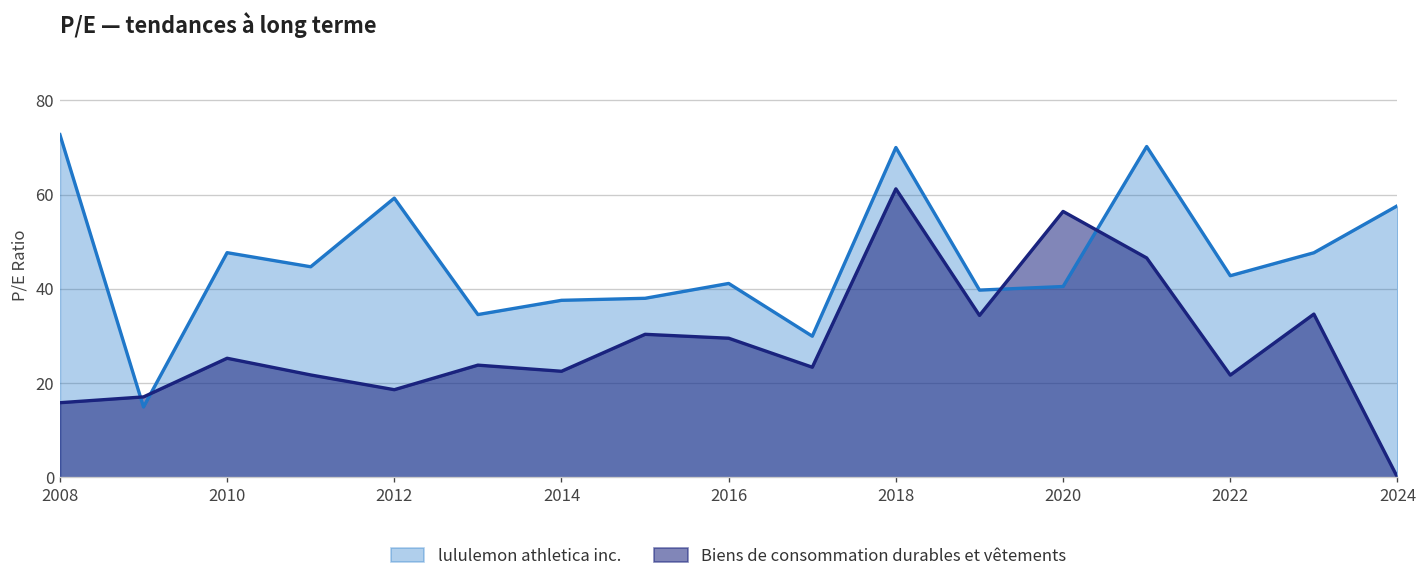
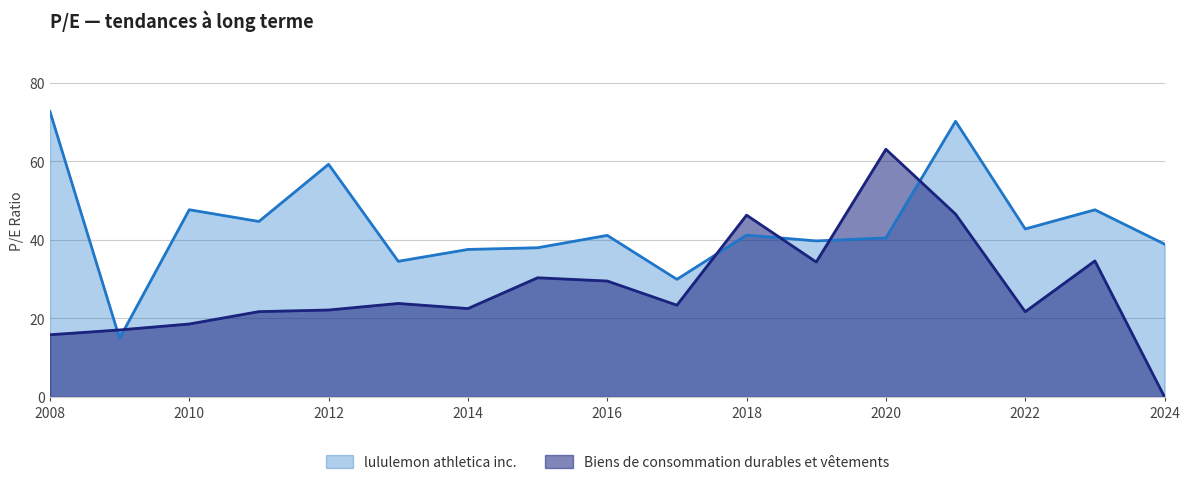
Biens de consommation durables et vêtements, 2010: 25 -> 19
Biens de consommation durables et vêtements, 2012: 19 -> 22
lululemon athletica inc., 2018: 70 -> 41
Biens de consommation durables et vêtements, 2018: 61 -> 46
Biens de consommation durables et vêtements, 2020: 56 -> 63
lululemon athletica inc., 2024: 58 -> 39
